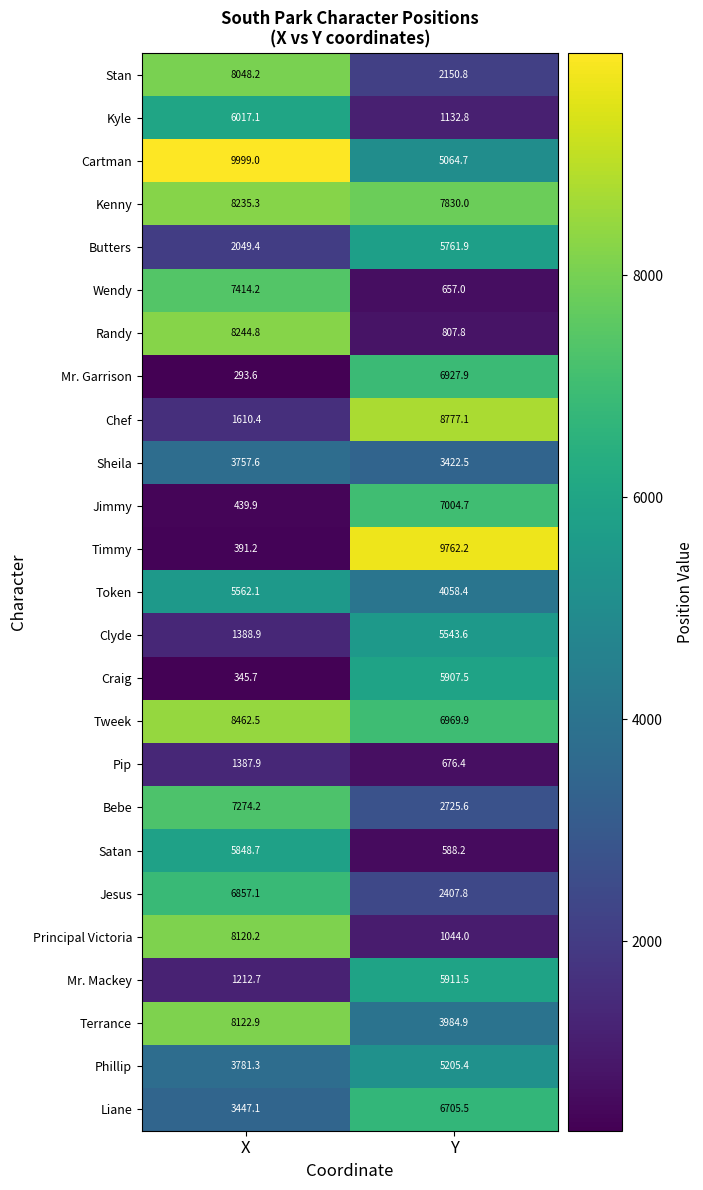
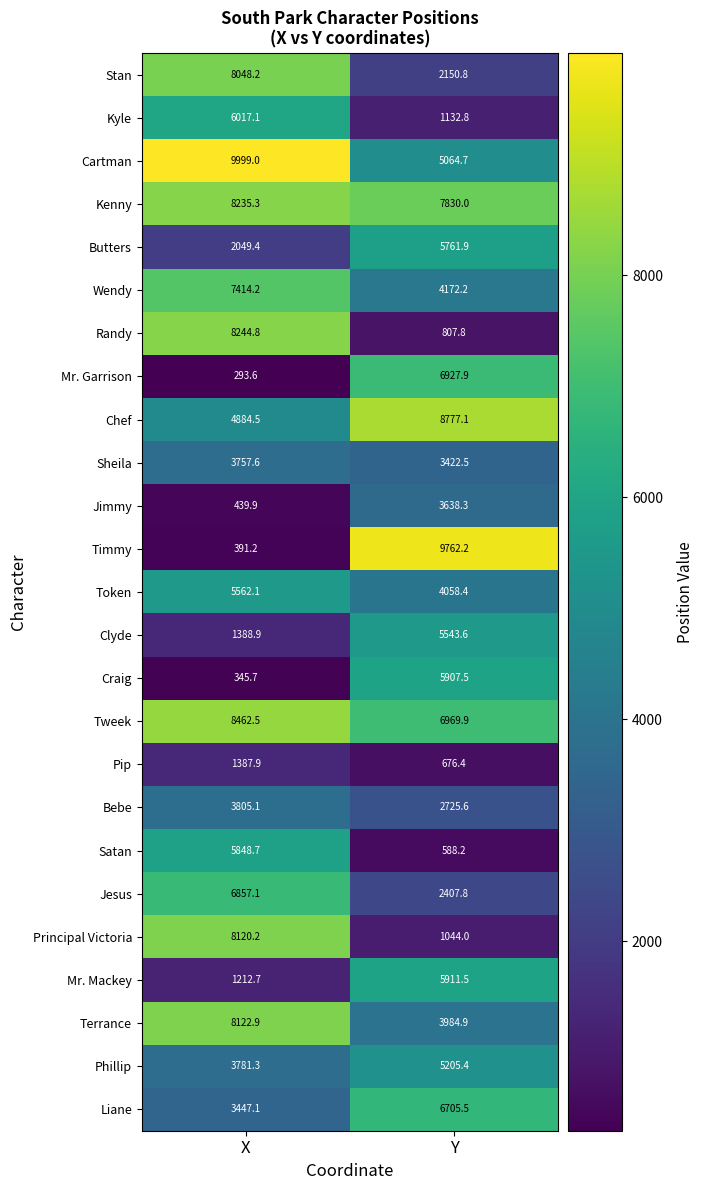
Wendy, Y: 657.0 -> 4172.2
Chef, X: 1610.4 -> 4884.5
Jimmy, Y: 7004.7 -> 3638.3
Bebe, X: 7274.2 -> 3805.1
